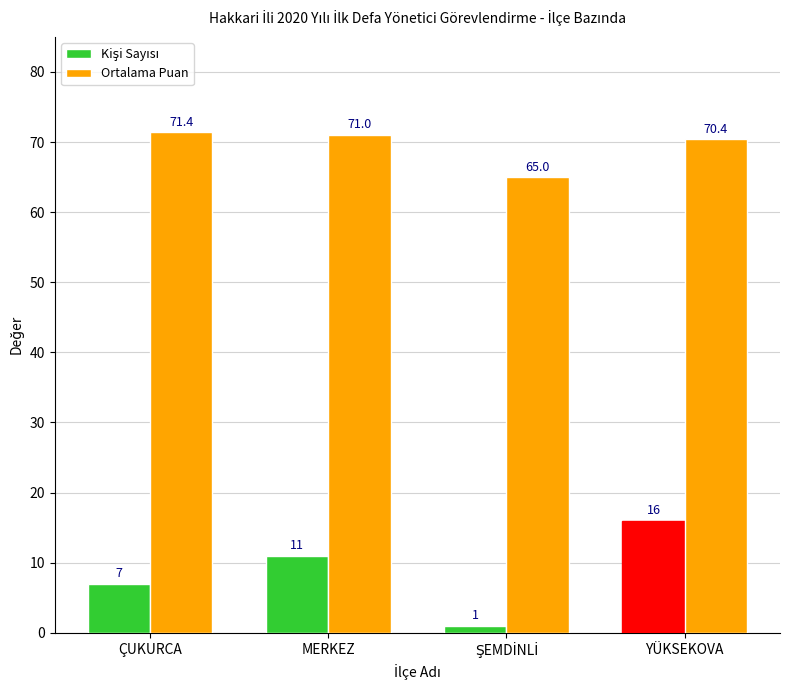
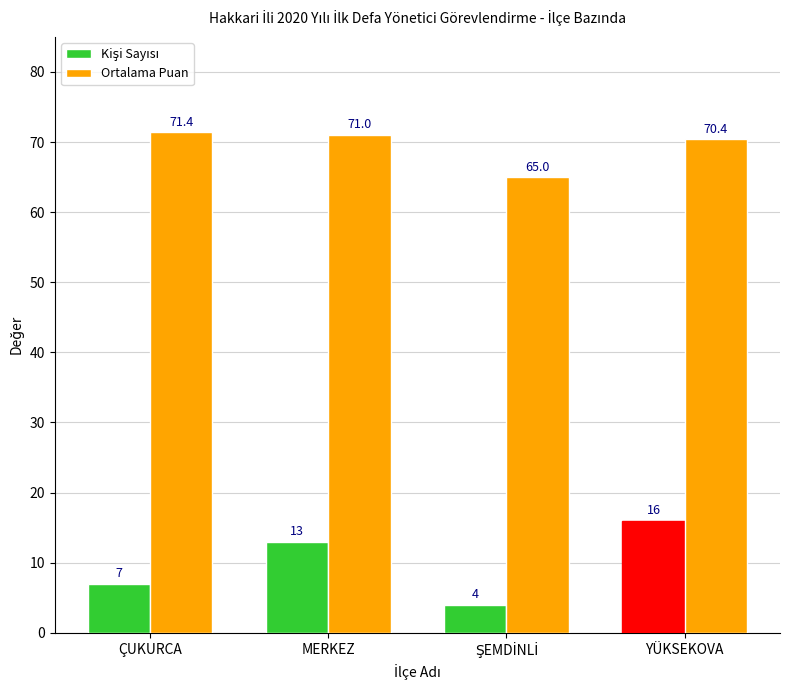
Kişi Sayısı, MERKEZ: 11 -> 13
Kişi Sayısı, ŞEMDİNLİ: 1 -> 4
